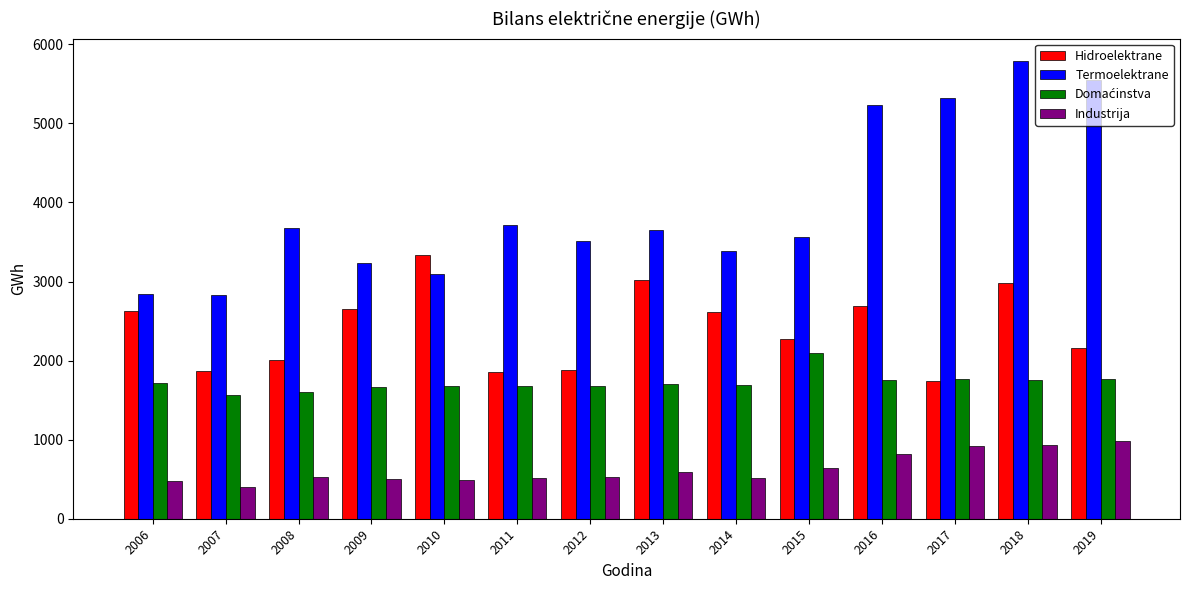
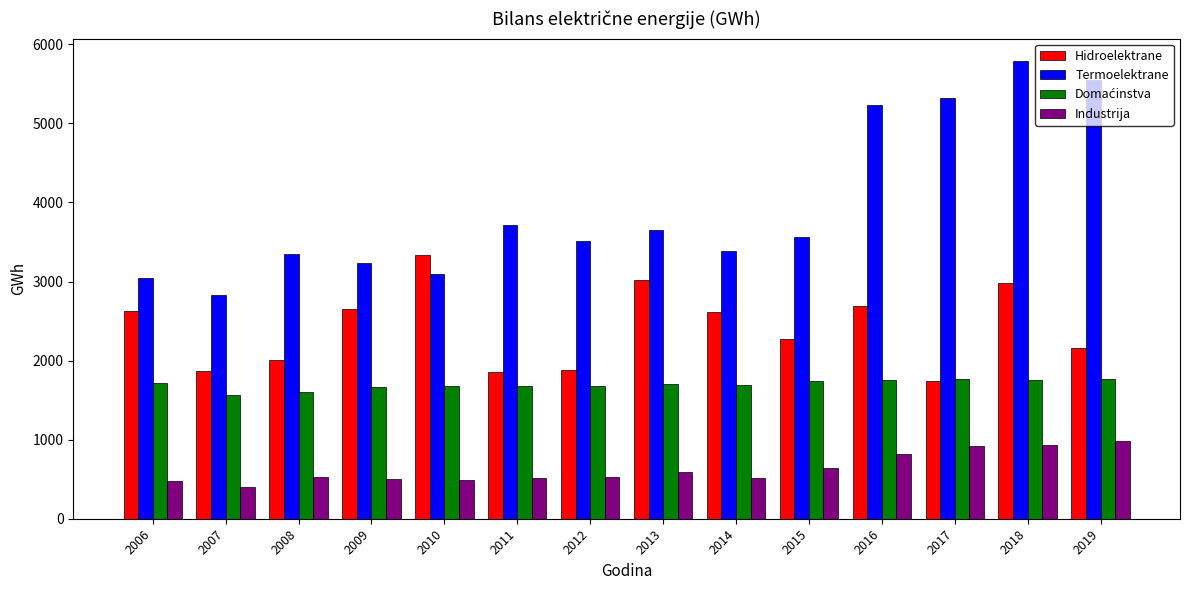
Termoelektrane, 2006: 2800 -> 3100
Termoelektrane, 2008: 3700 -> 3300
Domaćinstva, 2015: 2100 -> 1700
